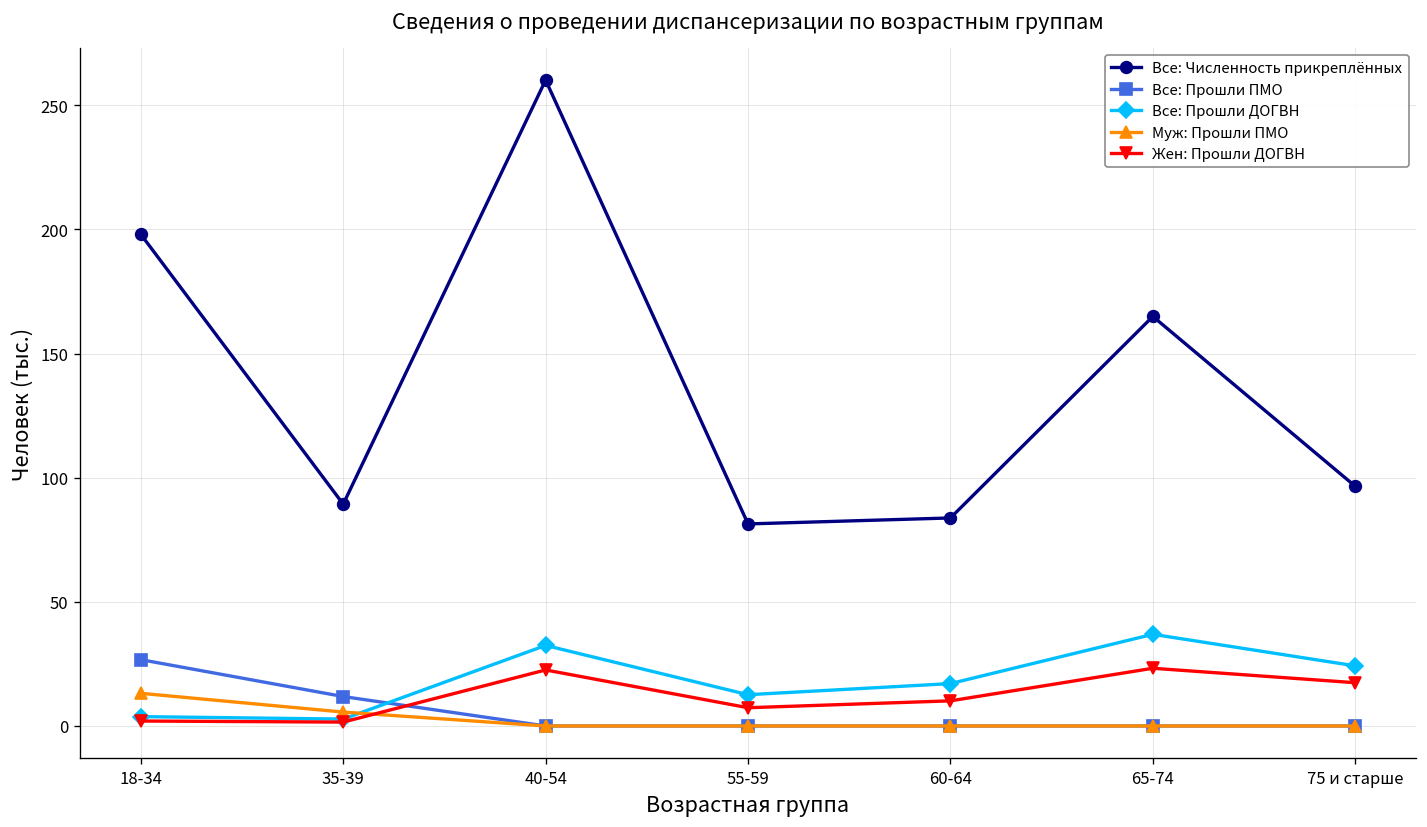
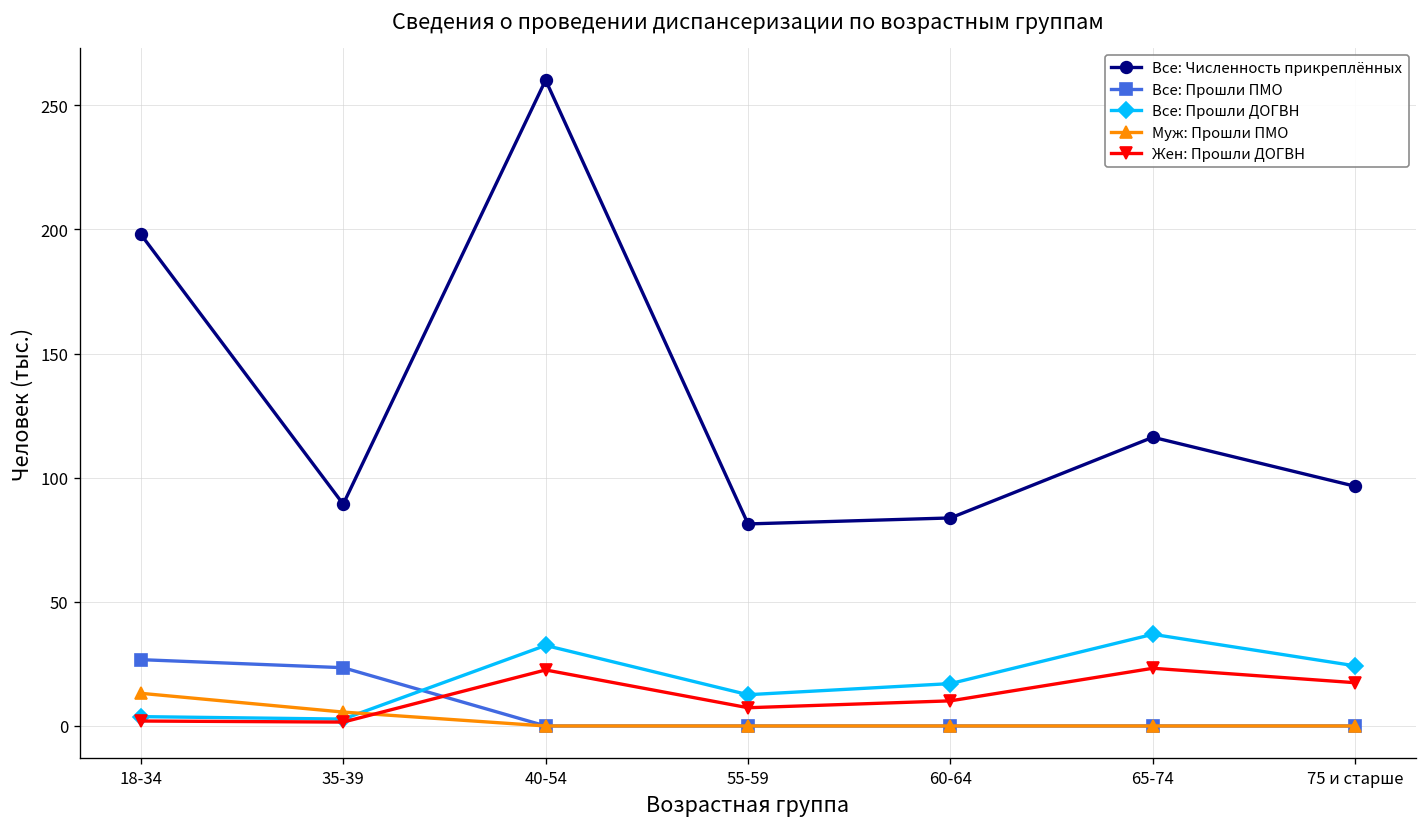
Все: Прошли ПМО, 35-39: 12 -> 23
Все: Численность прикреплённых, 65-74: 165 -> 116
